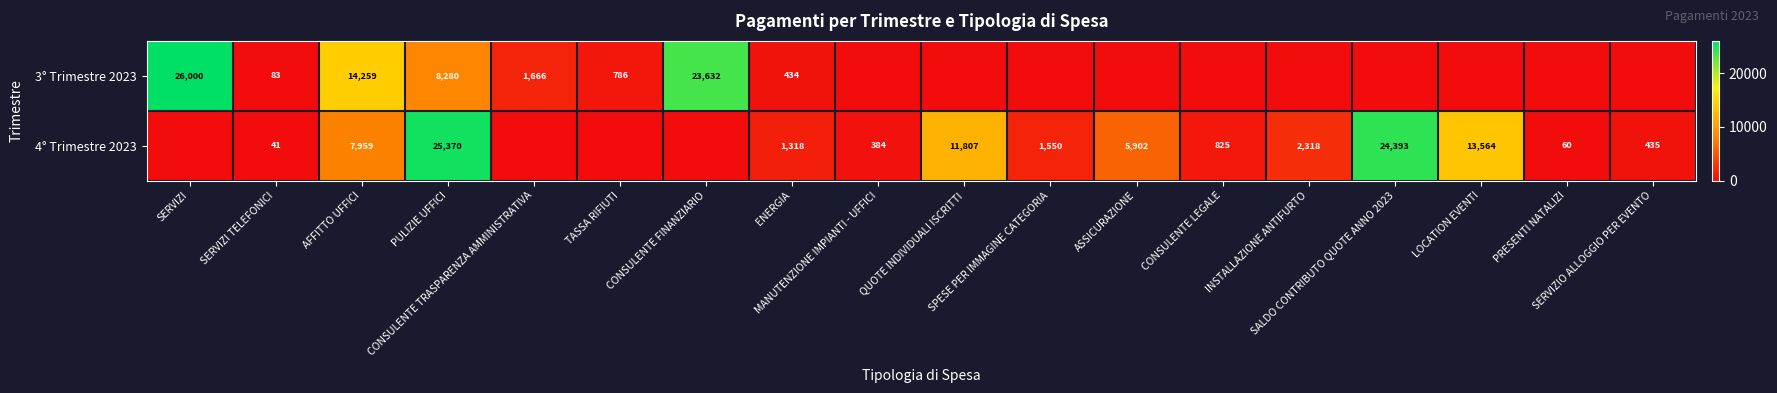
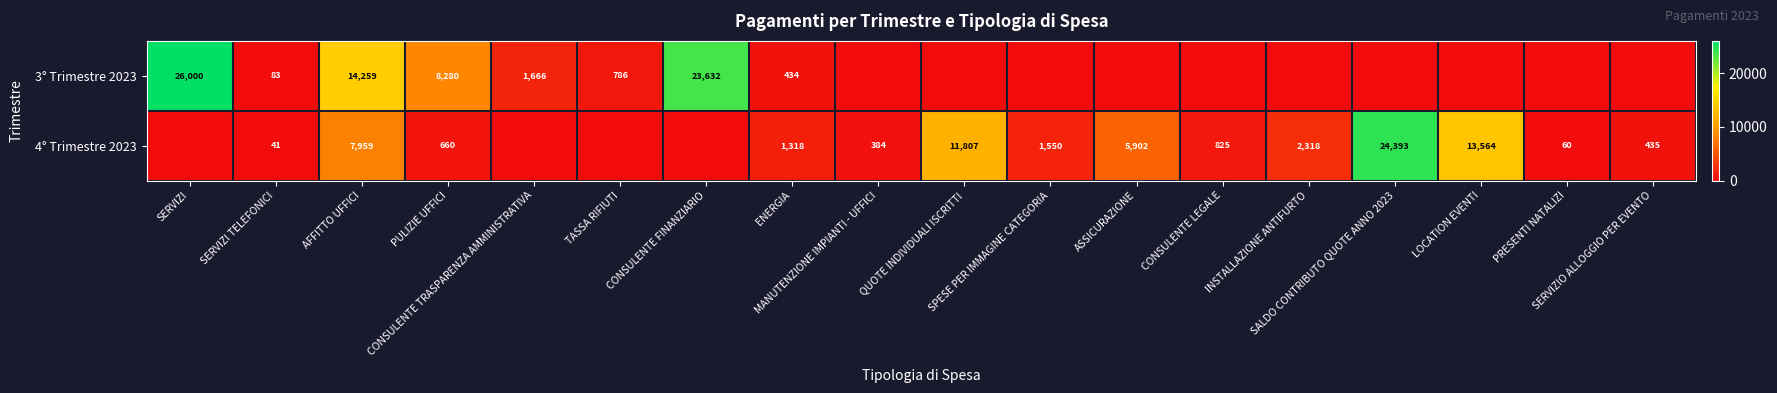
4° Trimestre 2023, PULIZIE UFFICI: 25,370 -> 660
